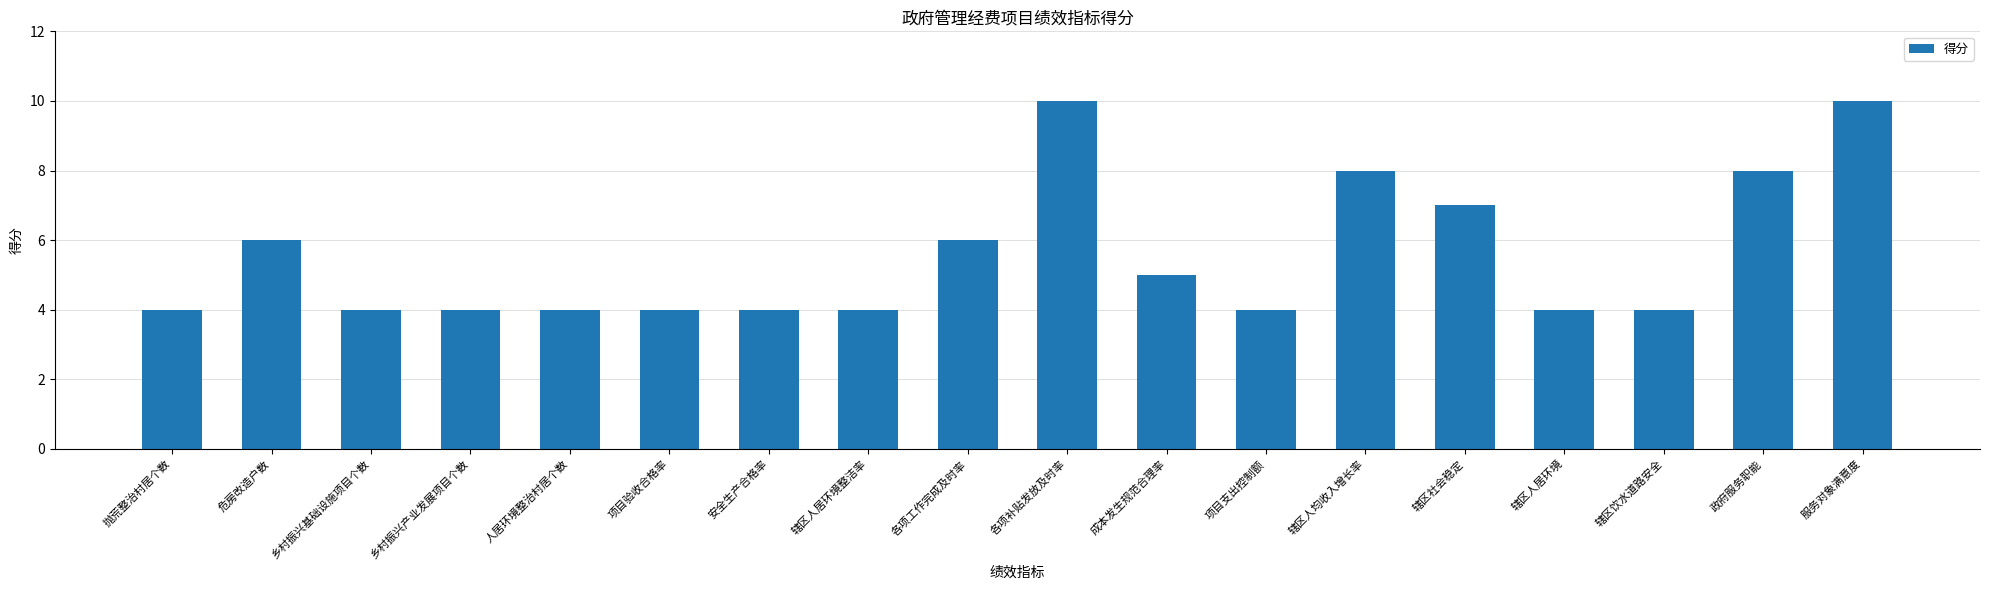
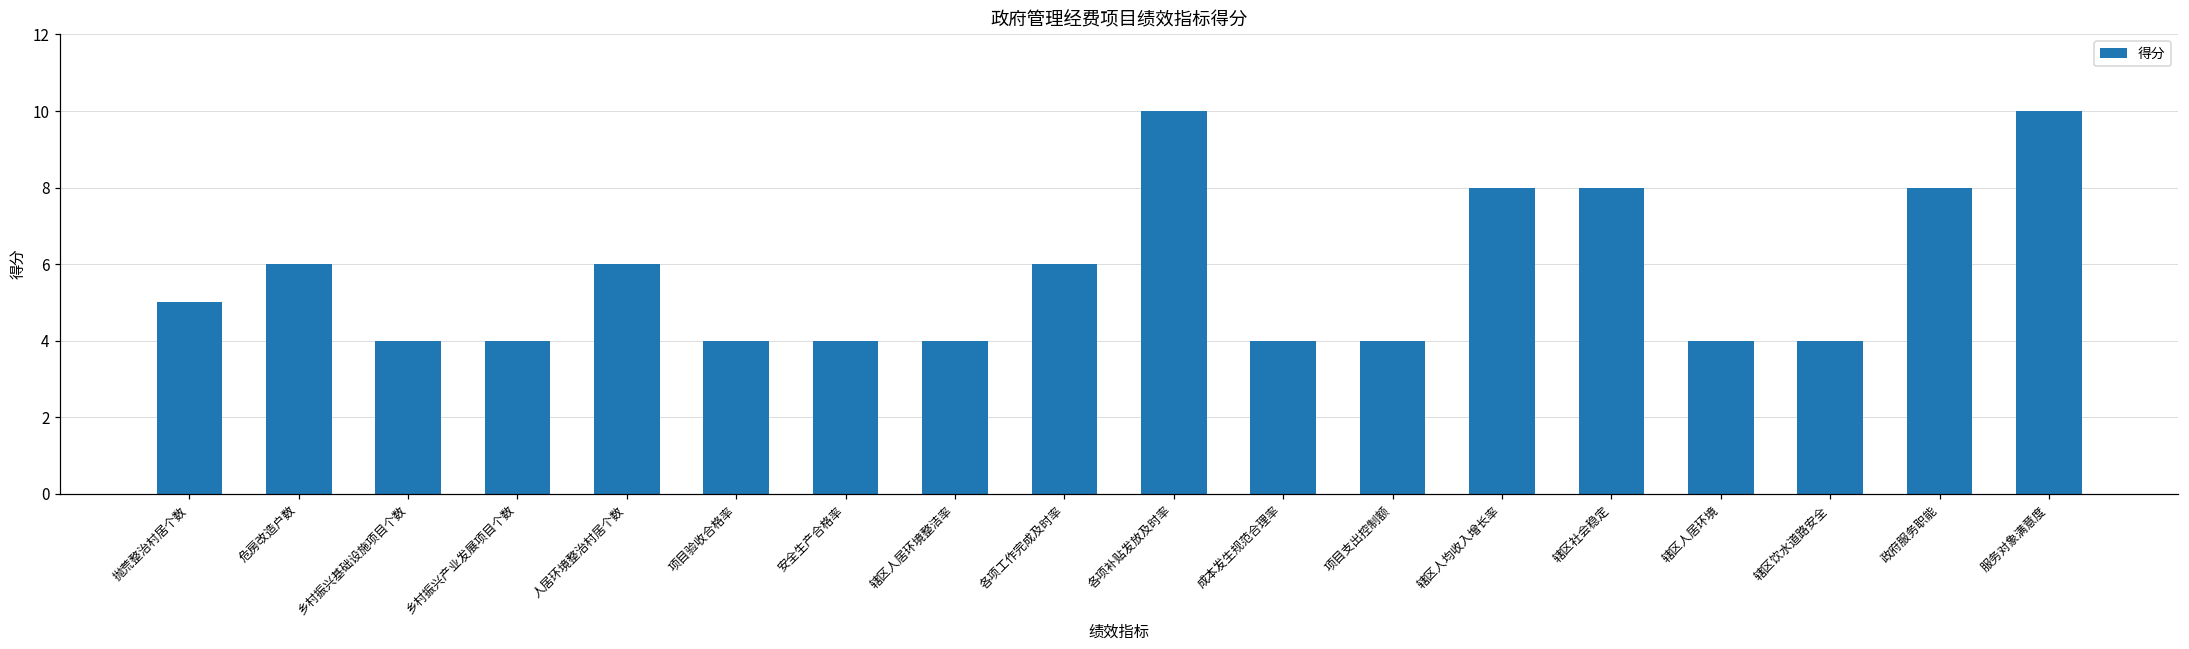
抛荒整治村居个数: 4 -> 5
人居环境整治村居个数: 4 -> 6
成本发生规范合理率: 5 -> 4
辖区社会稳定: 7 -> 8
